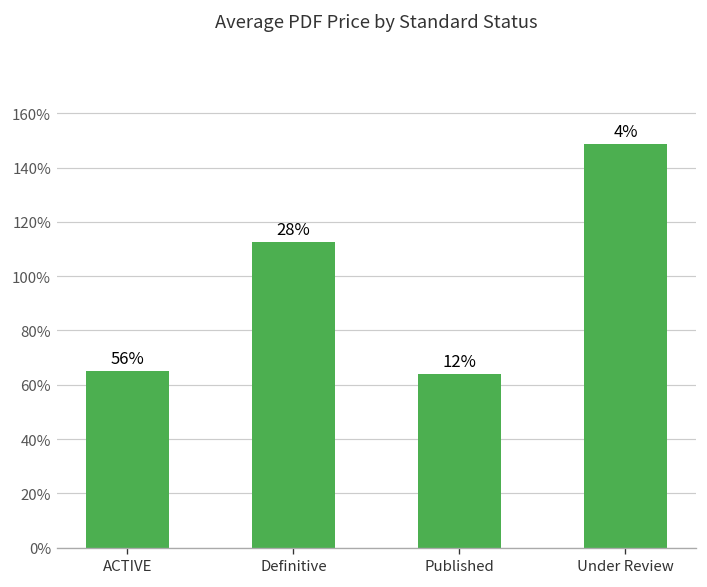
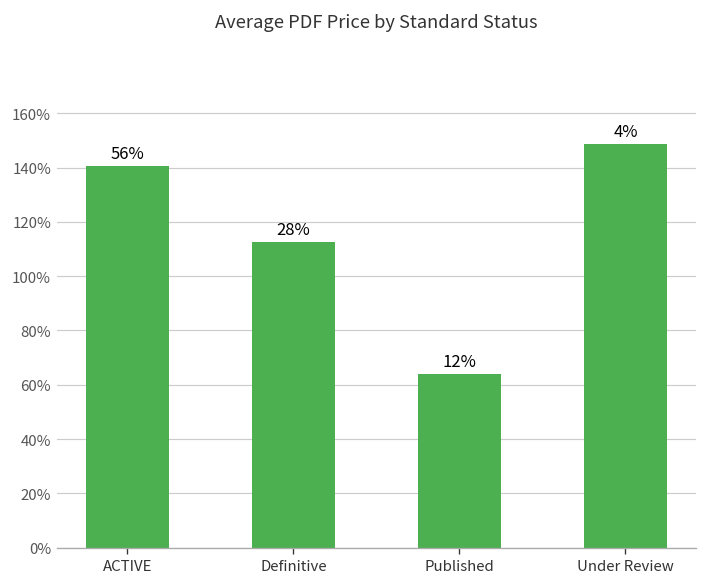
ACTIVE: 65% -> 141%
